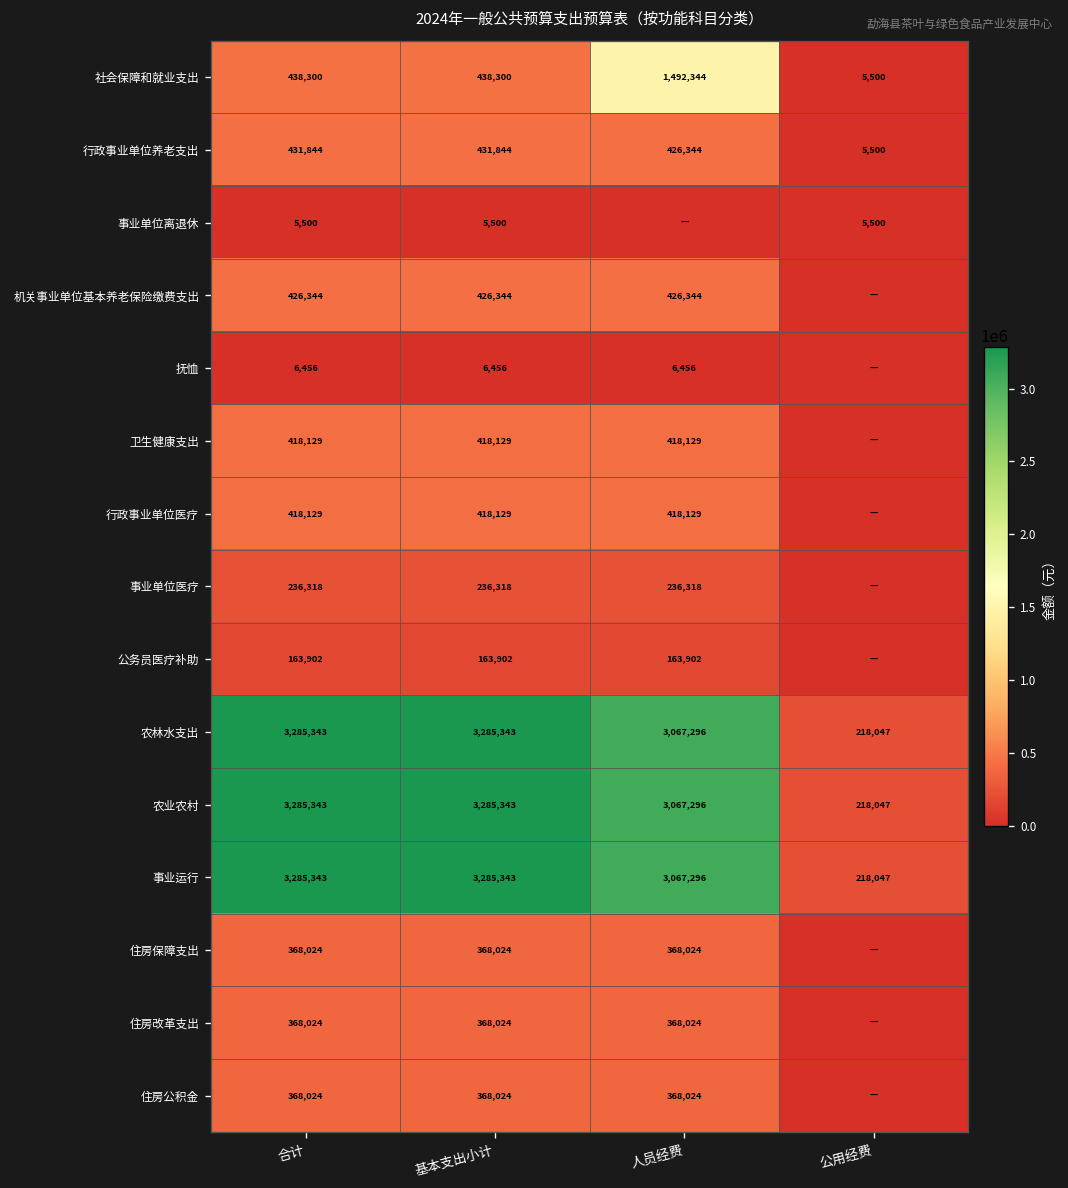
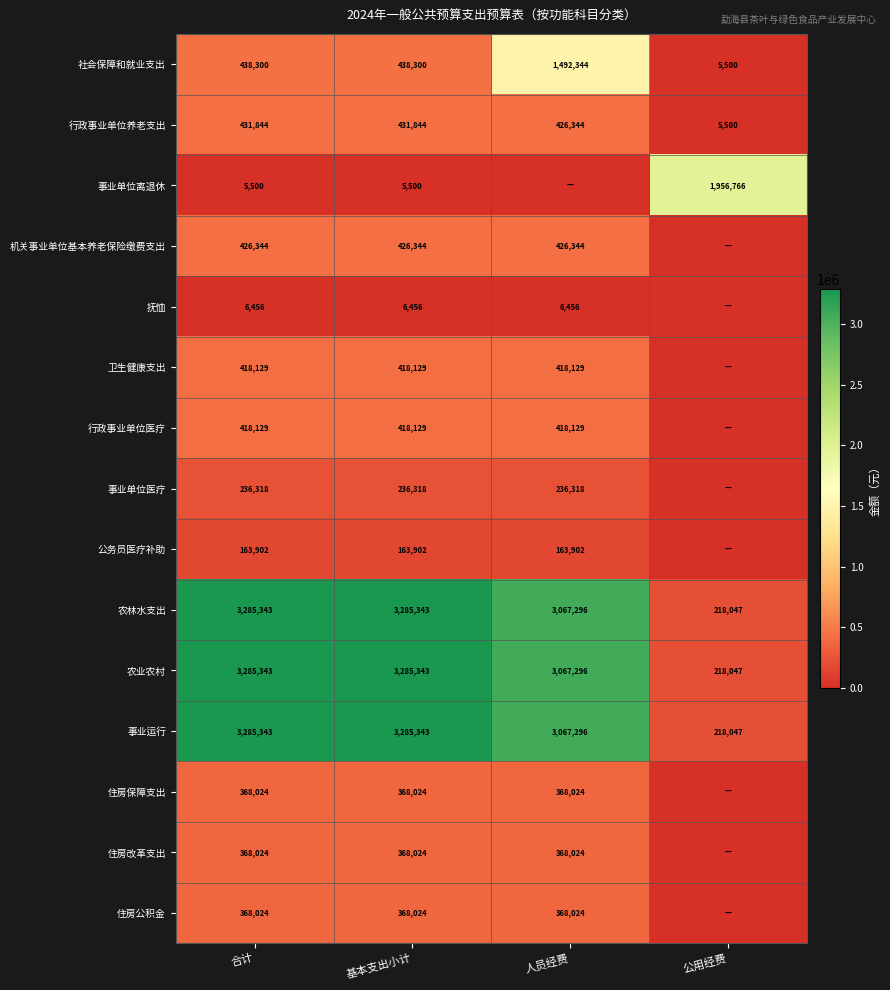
事业单位离退休, 公用经费: 5,500 -> 1,956,766
